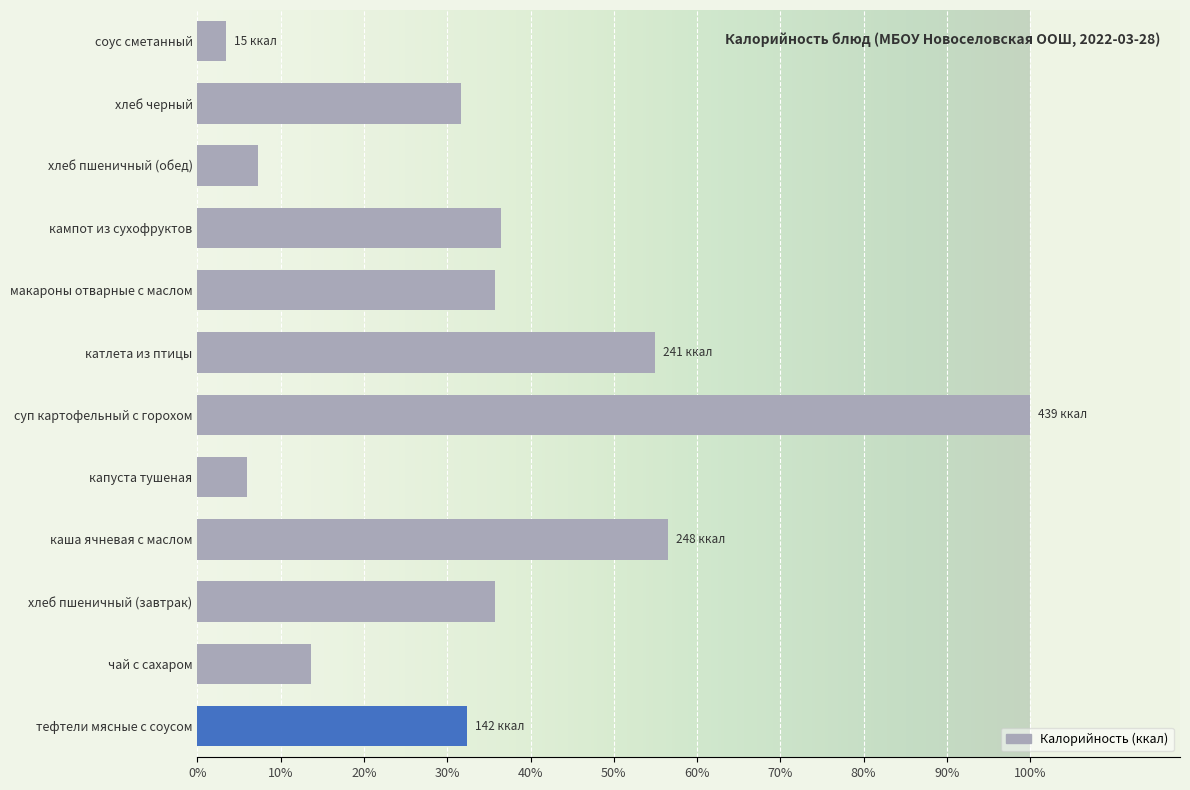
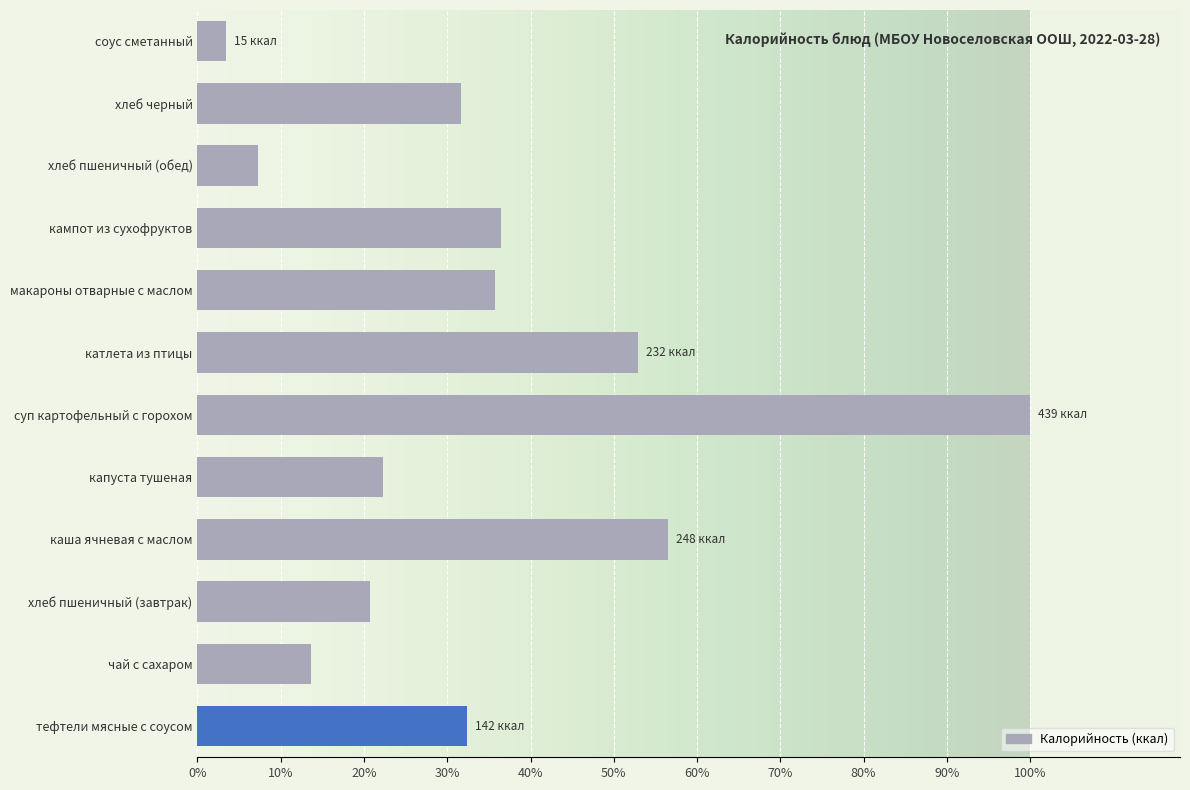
катлета из птицы: 241 -> 232
капуста тушеная: 6% -> 22%
хлеб пшеничный (завтрак): 36% -> 21%
